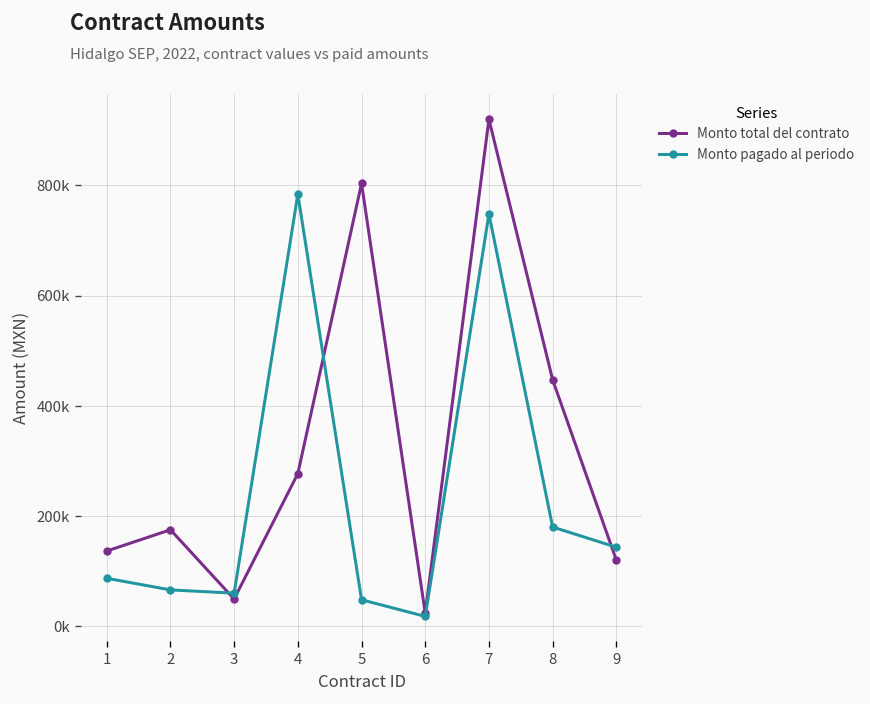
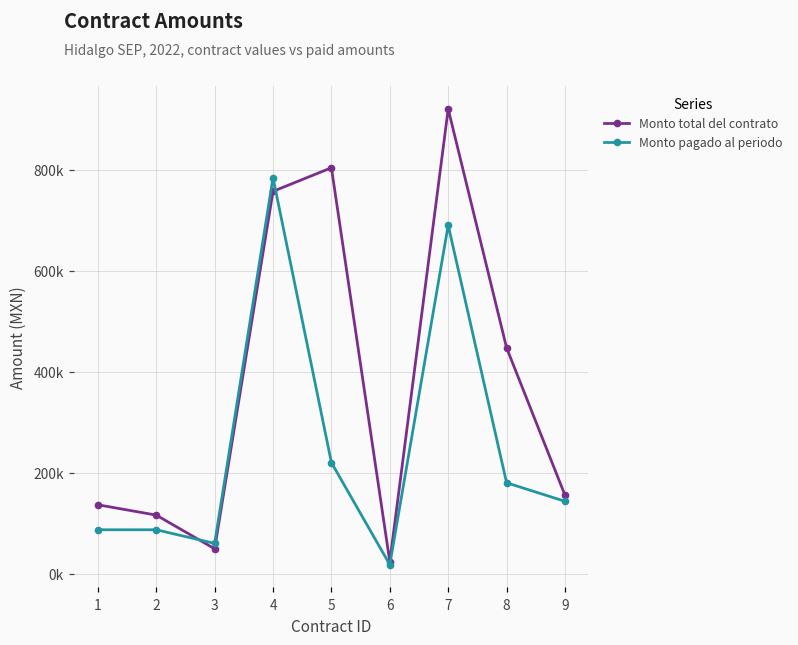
Monto total del contrato, 2: 180000 -> 120000
Monto pagado al periodo, 2: 70000 -> 90000
Monto total del contrato, 4: 280000 -> 760000
Monto pagado al periodo, 5: 50000 -> 220000
Monto pagado al periodo, 7: 750000 -> 690000
Monto total del contrato, 9: 120000 -> 160000
